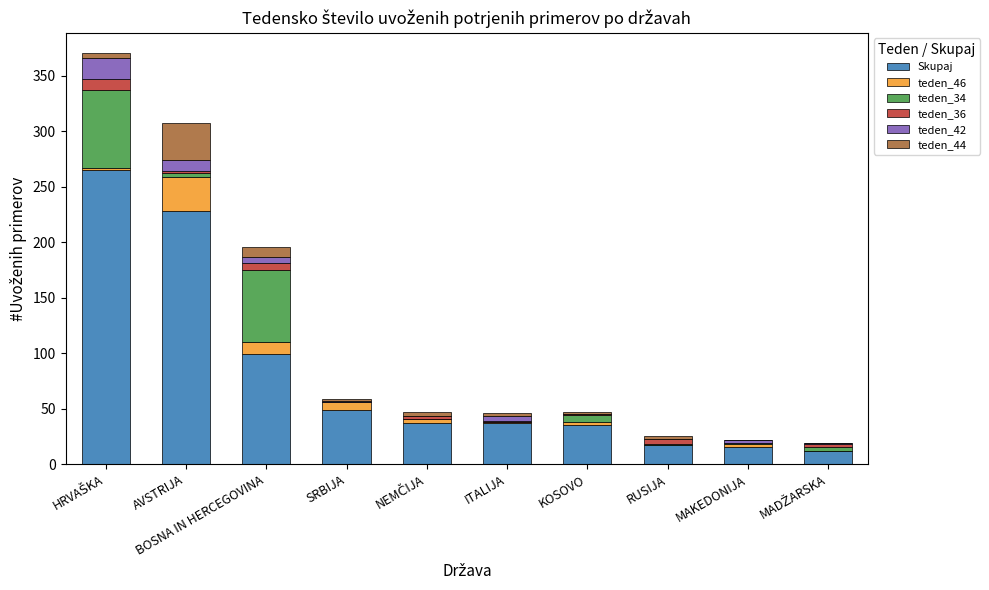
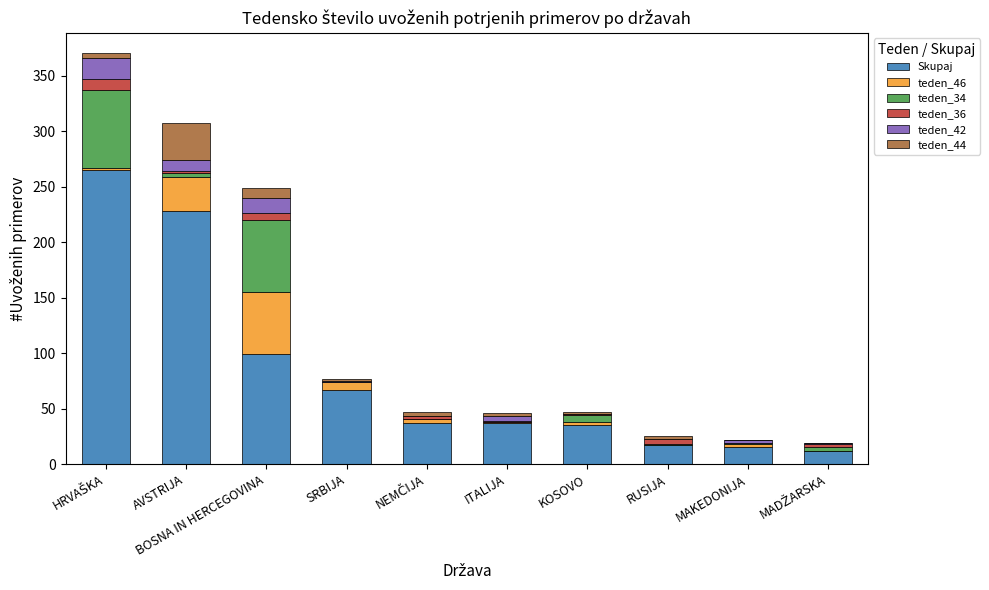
teden_46, BOSNA IN HERCEGOVINA: 11 -> 56
teden_42, BOSNA IN HERCEGOVINA: 6 -> 14
Skupaj, SRBIJA: 49 -> 67
